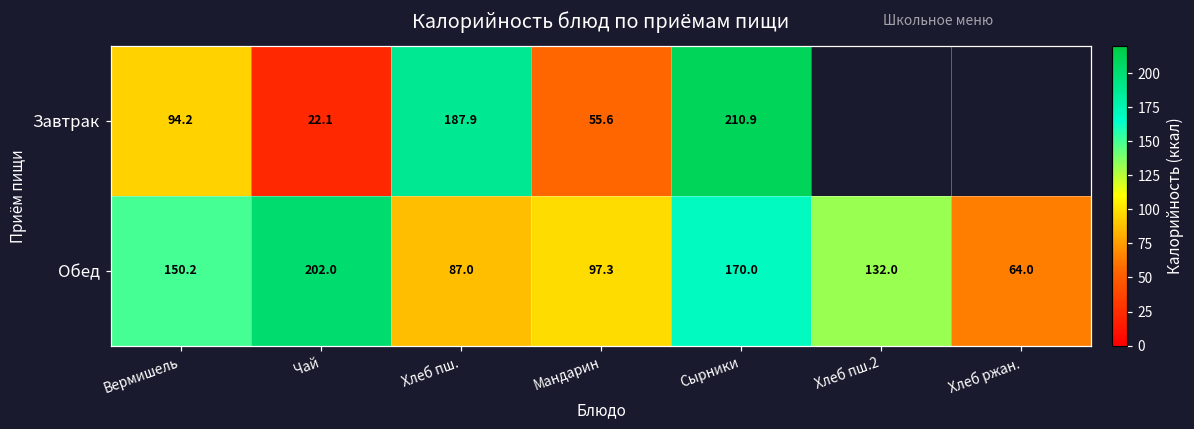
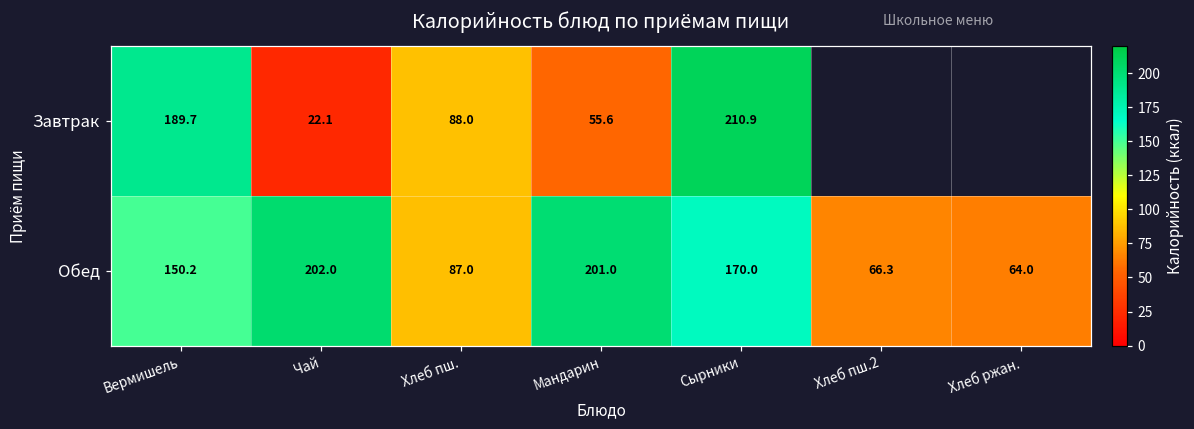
Завтрак, Вермишель: 94.2 -> 189.7
Завтрак, Хлеб пш.: 187.9 -> 88.0
Обед, Мандарин: 97.3 -> 201.0
Обед, Хлеб пш.2: 132.0 -> 66.3
